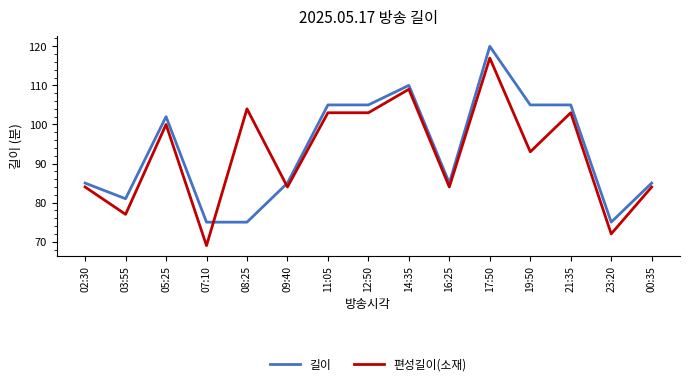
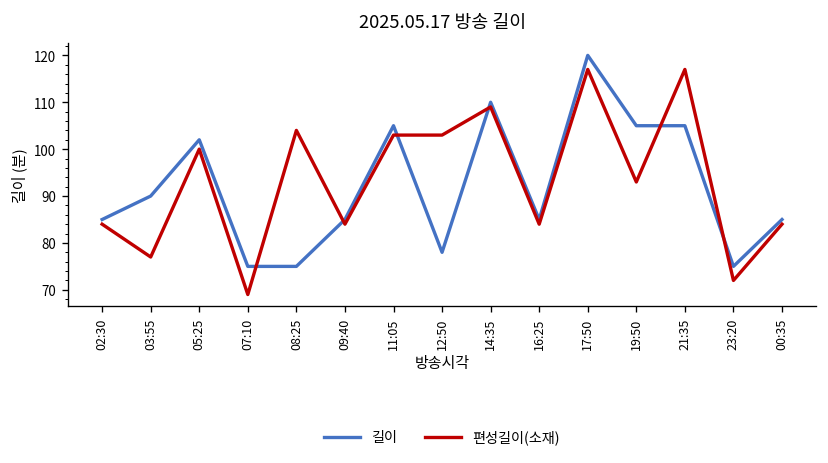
길이, 03:55: 81 -> 90
길이, 12:50: 105 -> 78
편성길이(소재), 21:35: 103 -> 117
